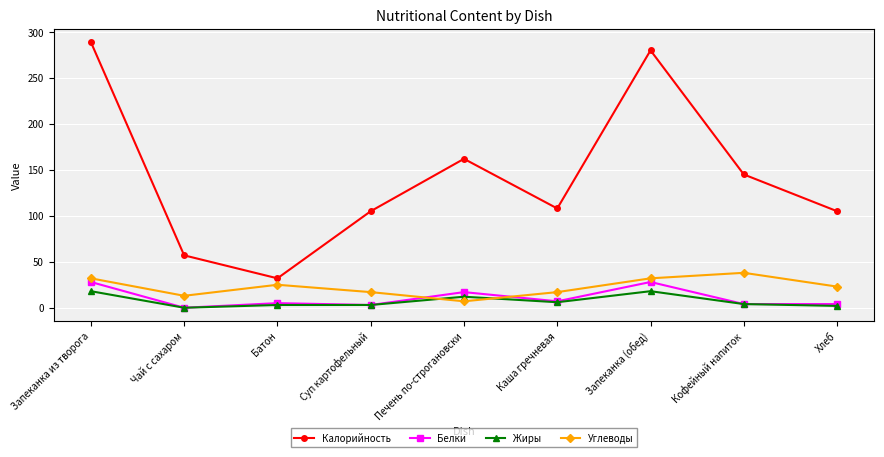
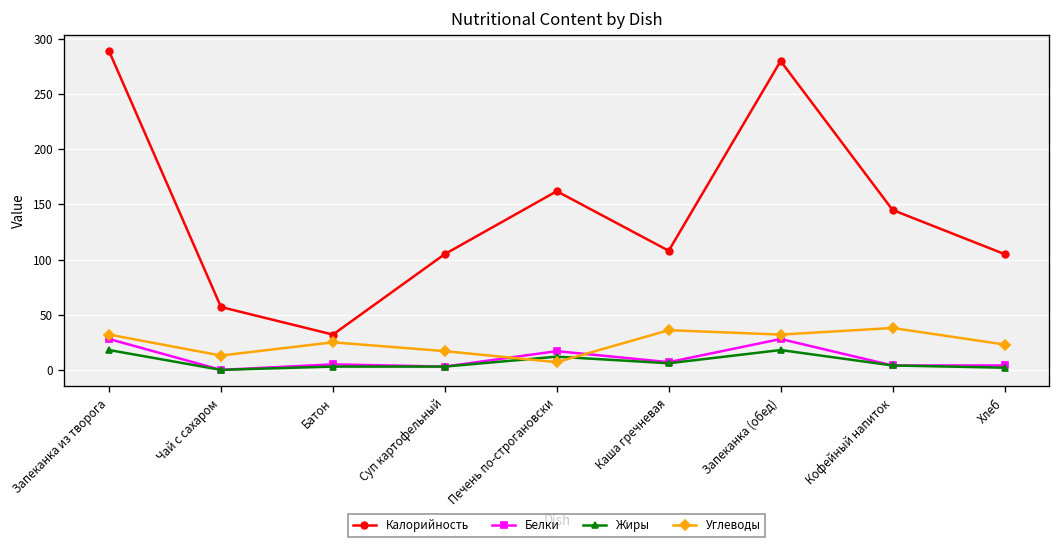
Углеводы, Каша гречневая: 20 -> 40
